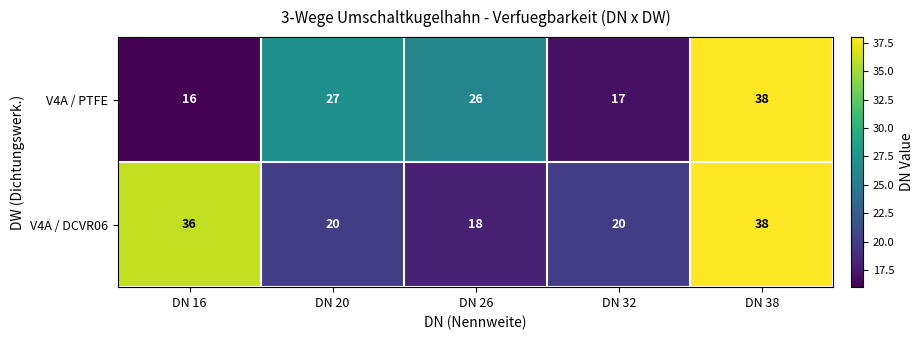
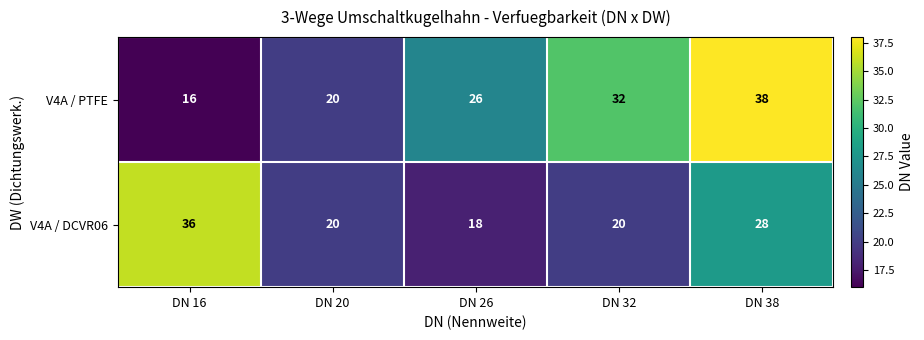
V4A / PTFE, DN 20: 27 -> 20
V4A / PTFE, DN 32: 17 -> 32
V4A / DCVR06, DN 38: 38 -> 28
